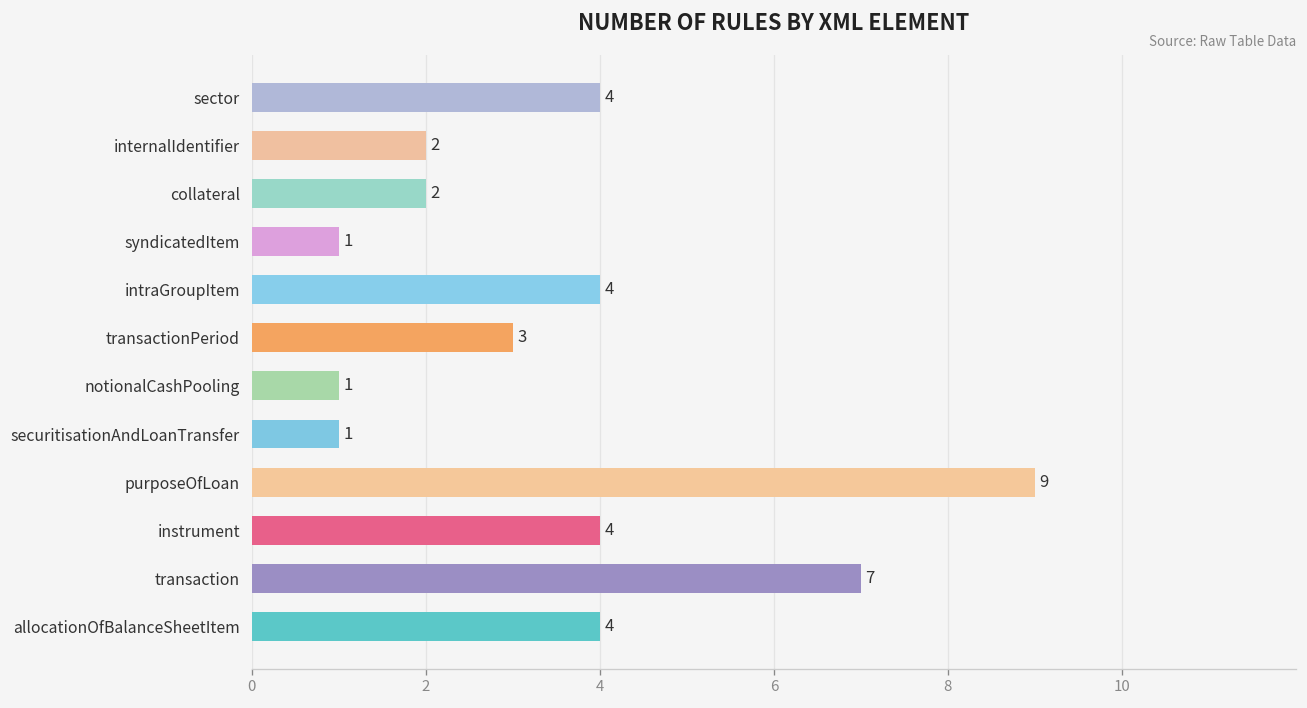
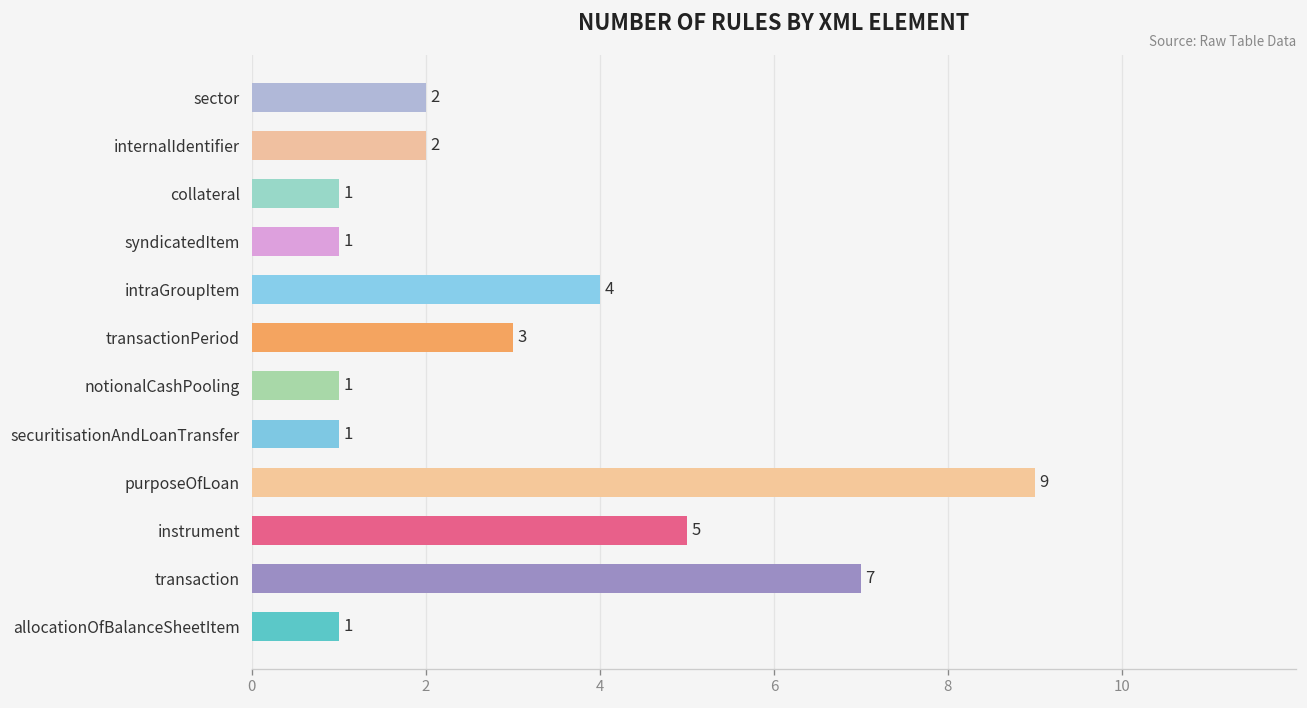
sector: 4 -> 2
collateral: 2 -> 1
instrument: 4 -> 5
allocationOfBalanceSheetItem: 4 -> 1
